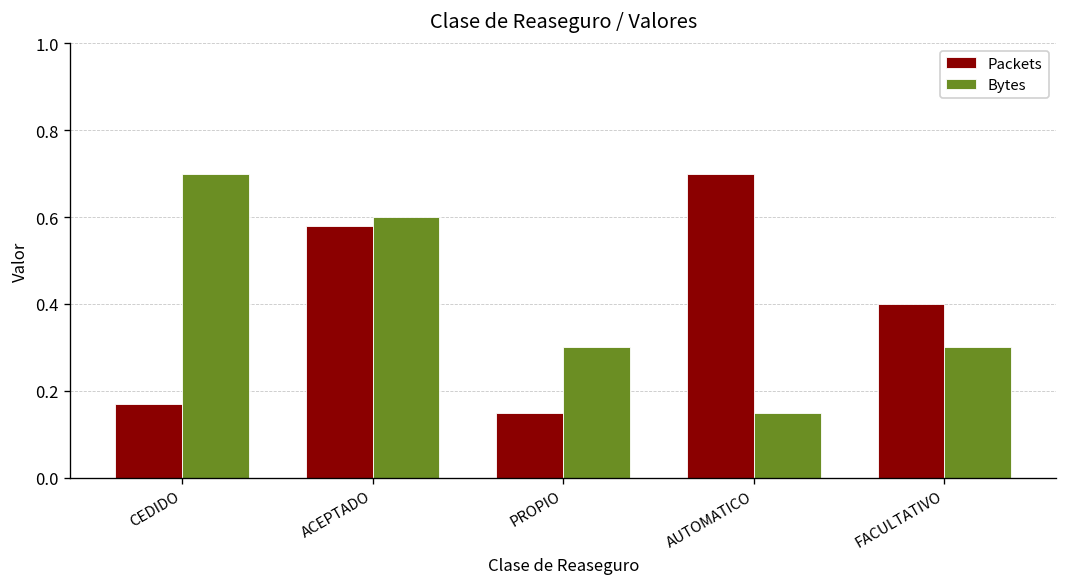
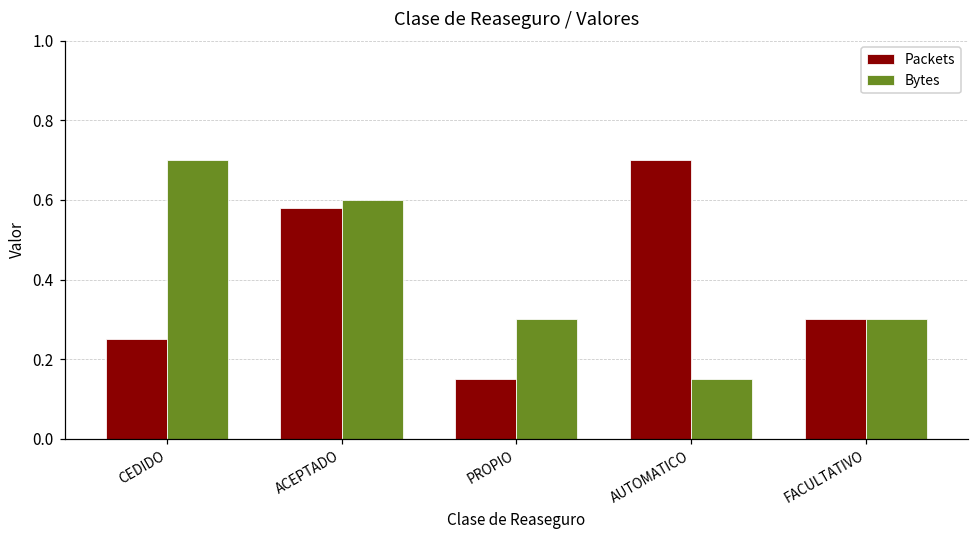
Packets, CEDIDO: 0.17 -> 0.25
Packets, FACULTATIVO: 0.4 -> 0.3
